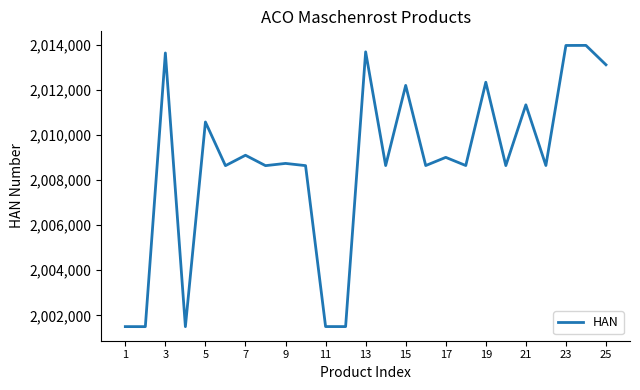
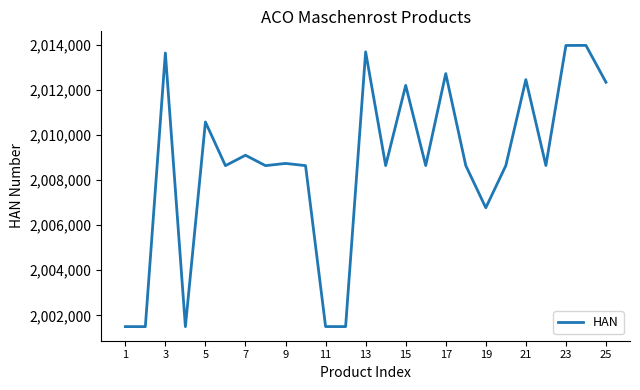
17: 2,009,000 -> 2,012,700
19: 2,012,300 -> 2,006,800
21: 2,011,300 -> 2,012,400
25: 2,013,100 -> 2,012,300
